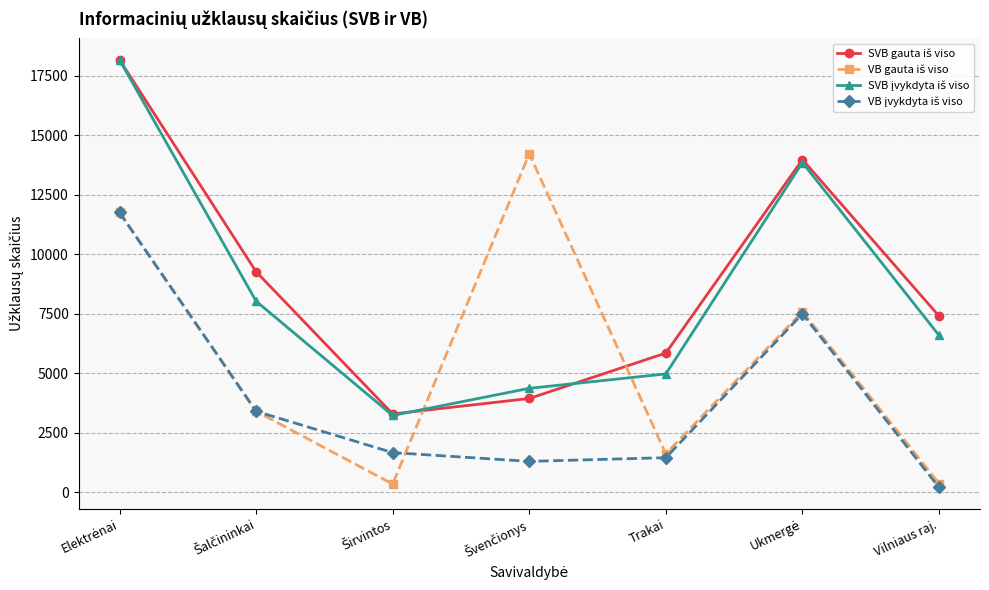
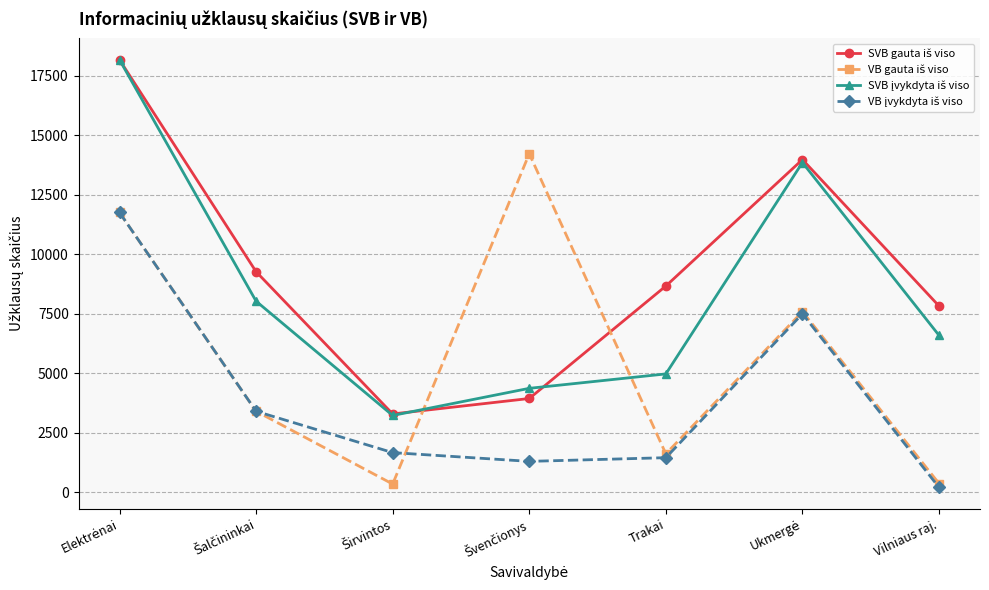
SVB gauta iš viso, Trakai: 5900 -> 8700
SVB gauta iš viso, Vilniaus raj.: 7400 -> 7800
